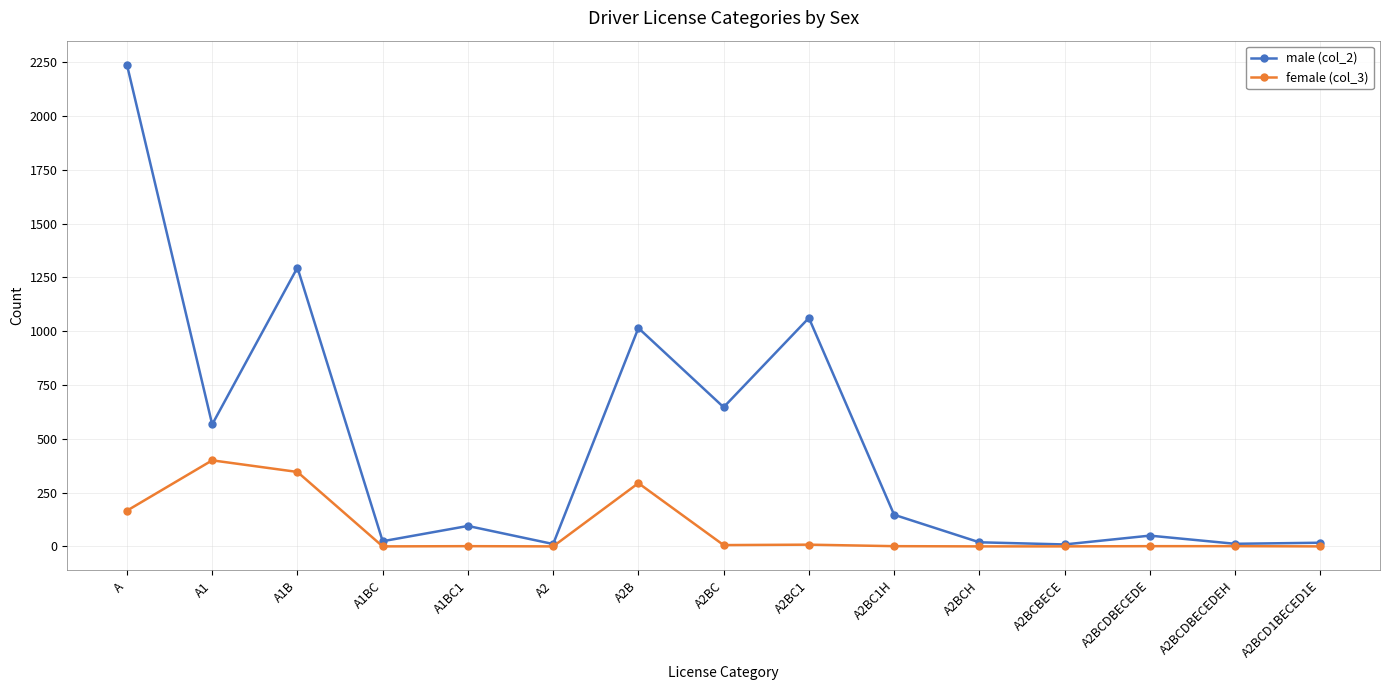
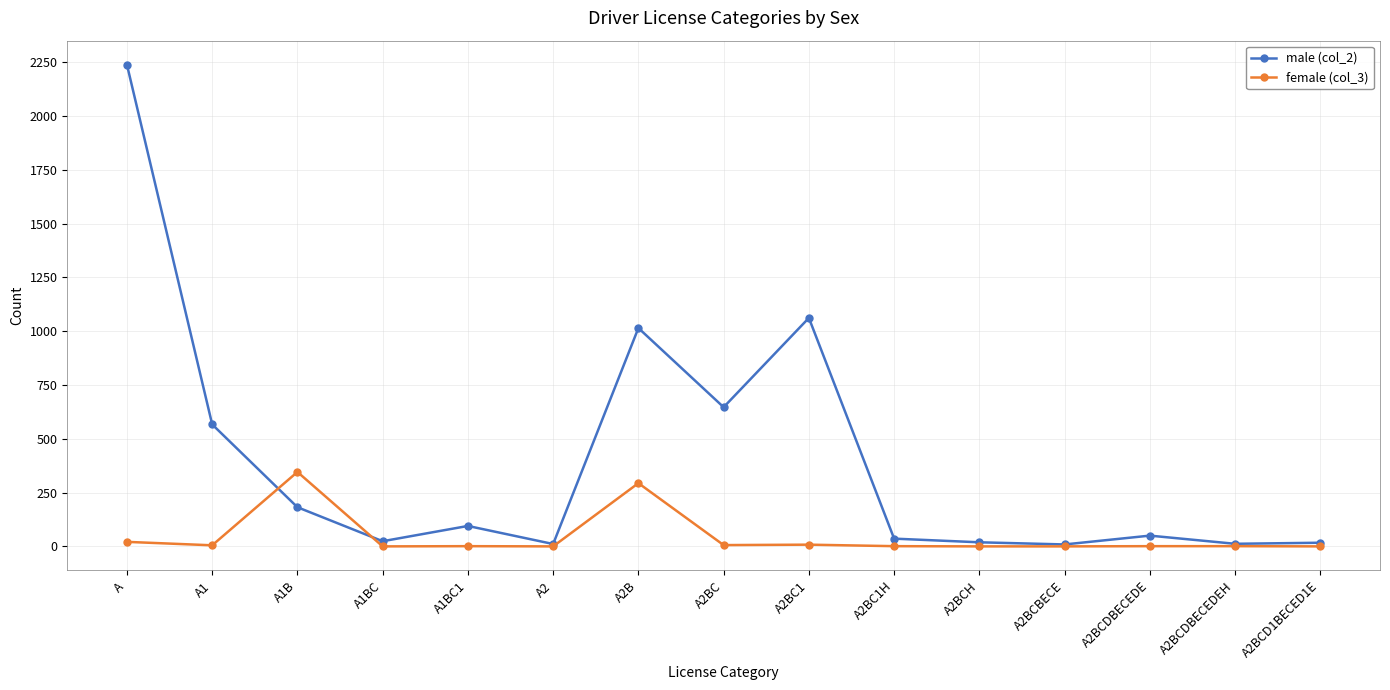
female (col_3), A: 170 -> 20
female (col_3), A1: 400 -> 10
male (col_2), A1B: 1300 -> 180
male (col_2), A2BC1H: 150 -> 40
